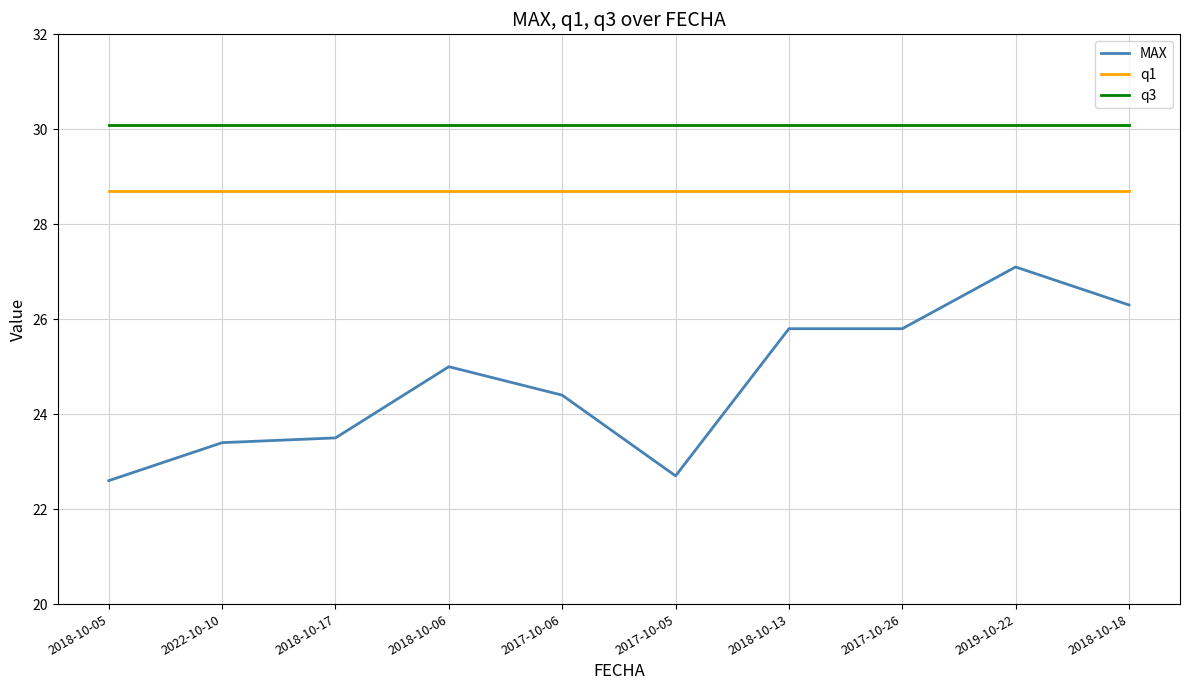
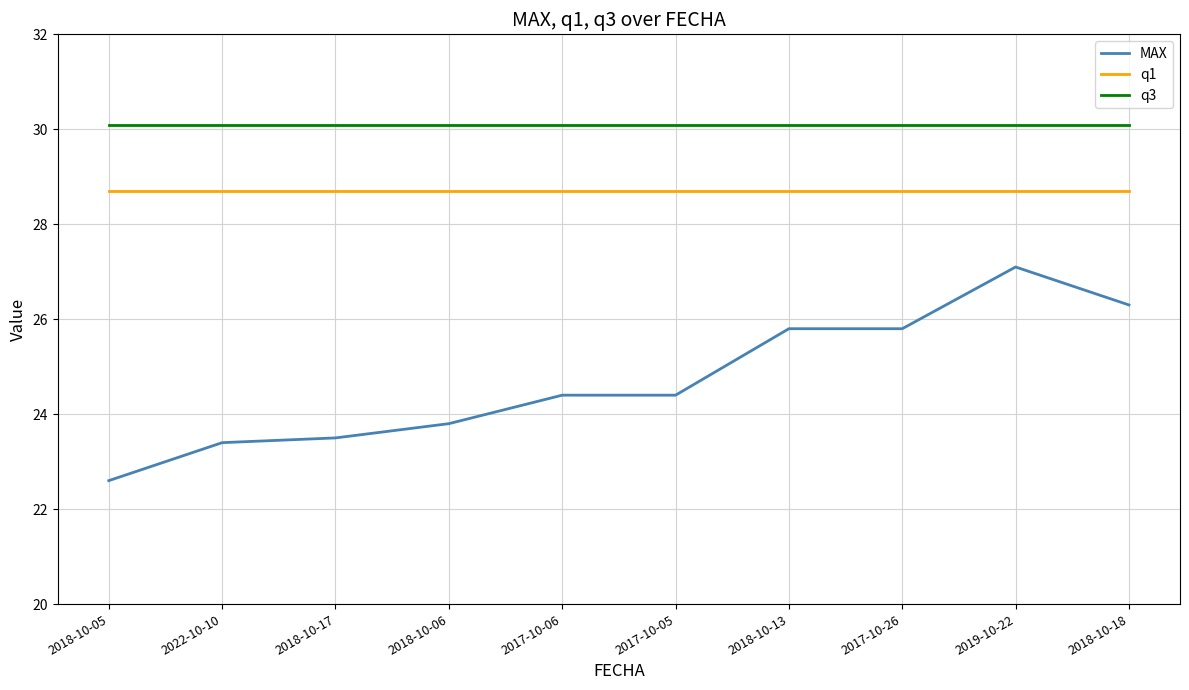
MAX, 2018-10-06: 25.0 -> 23.8
MAX, 2017-10-05: 22.7 -> 24.4
